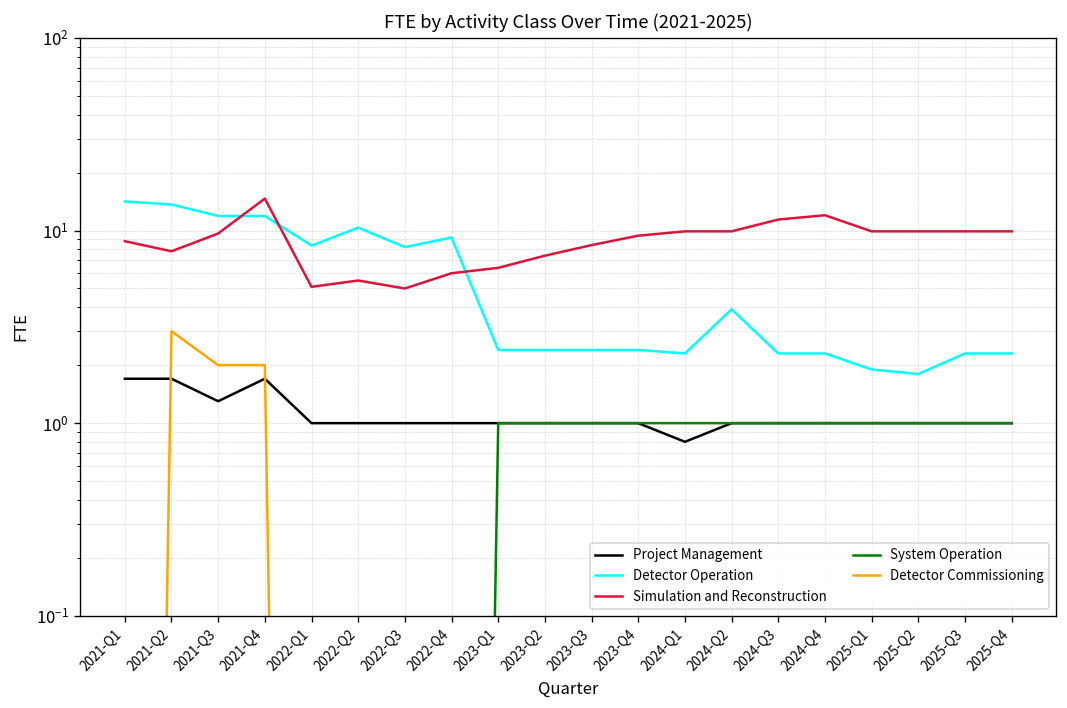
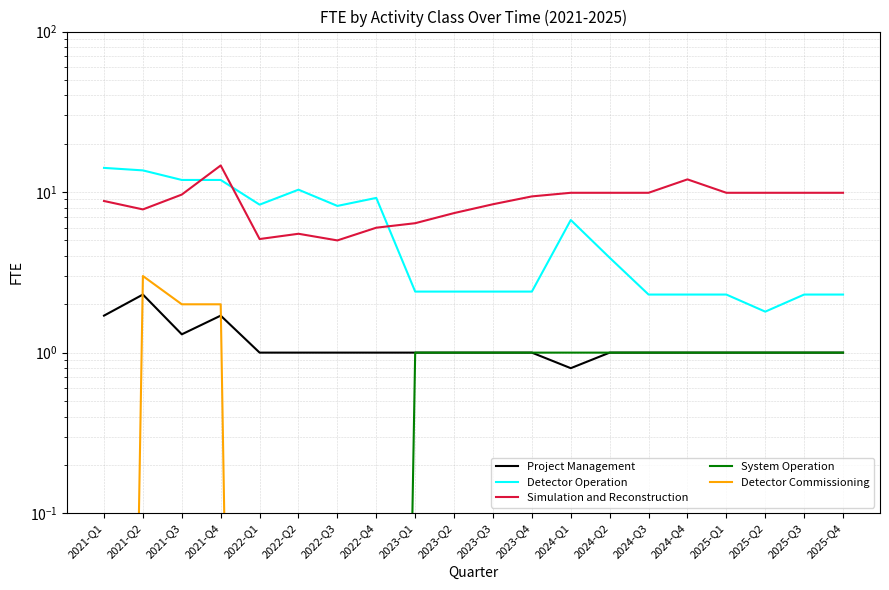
Project Management, 2021-Q2: 1.7 -> 2.3
Detector Operation, 2024-Q1: 2.3 -> 6.7
Simulation and Reconstruction, 2024-Q3: 11 -> 10
Detector Operation, 2025-Q1: 1.9 -> 2.3
